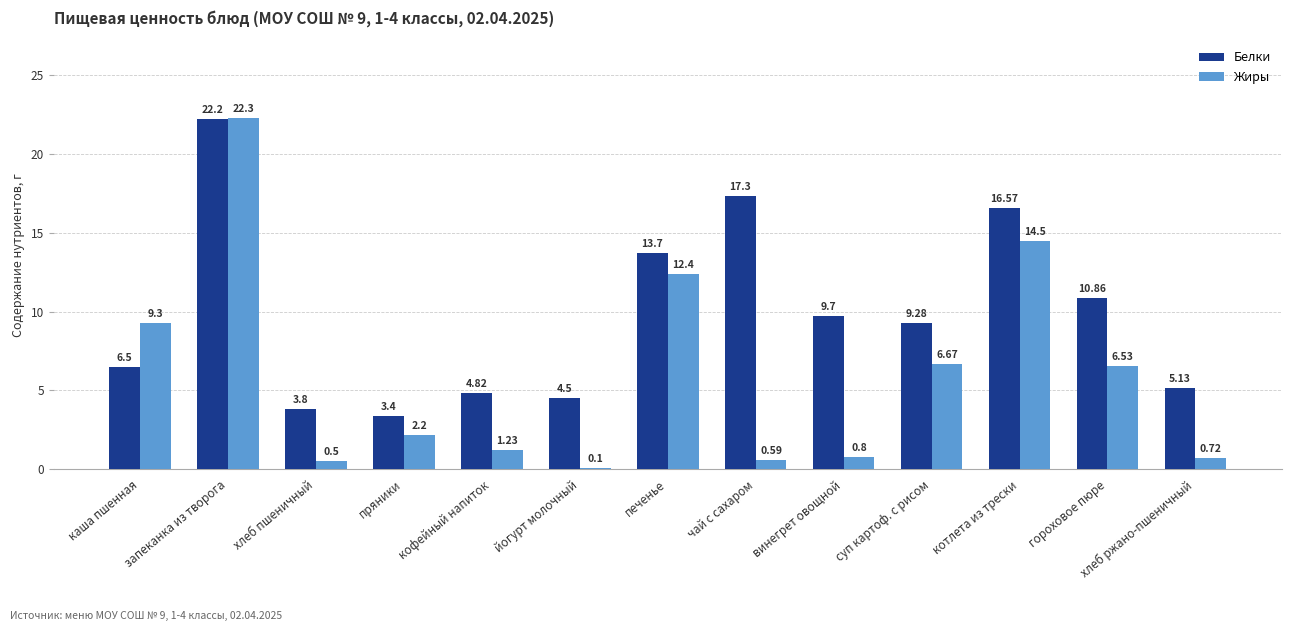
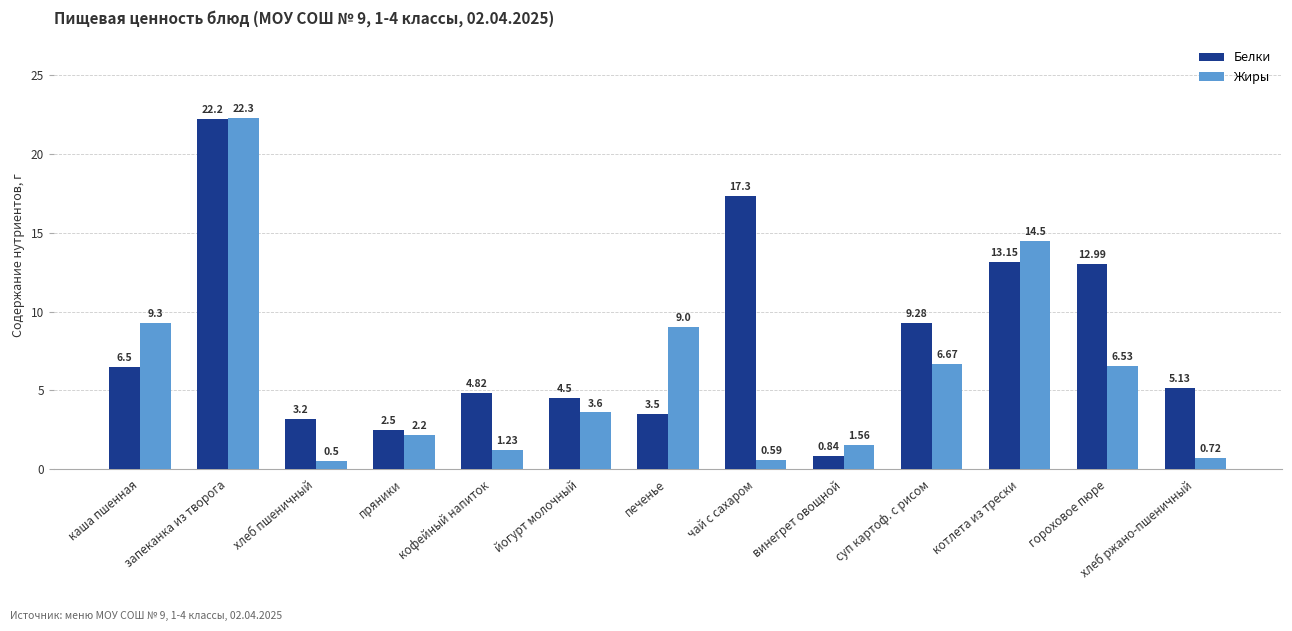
Белки, хлеб пшеничный: 3.8 -> 3.2
Белки, пряники: 3.4 -> 2.5
Жиры, йогурт молочный: 0.1 -> 3.6
Белки, печенье: 13.7 -> 3.5
Жиры, печенье: 12.4 -> 9.0
Белки, винегрет овощной: 9.7 -> 0.84
Жиры, винегрет овощной: 0.8 -> 1.56
Белки, котлета из трески: 16.57 -> 13.15
Белки, гороховое пюре: 10.86 -> 12.99
